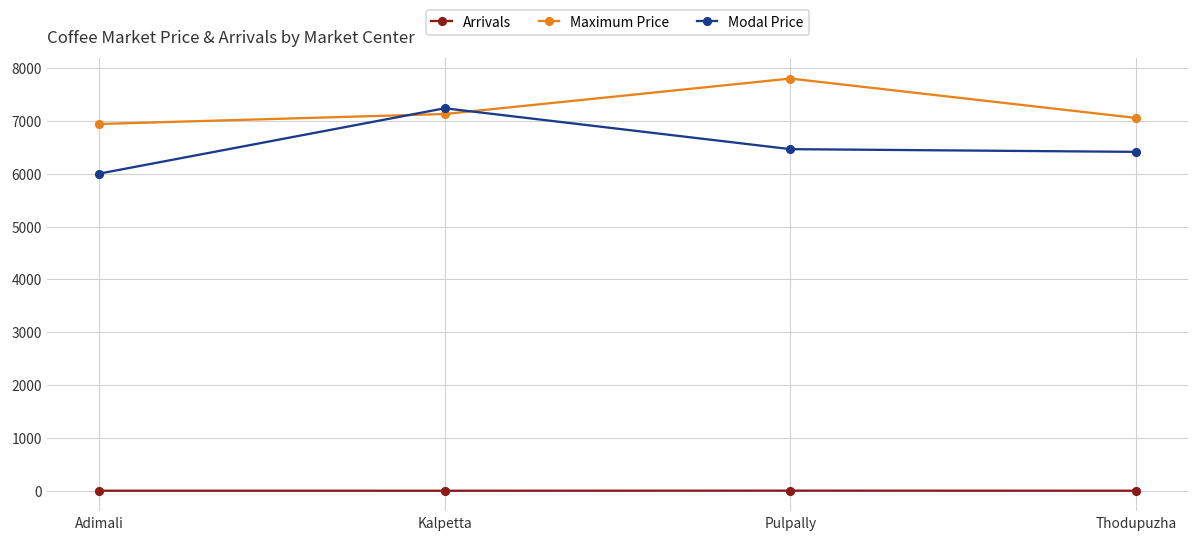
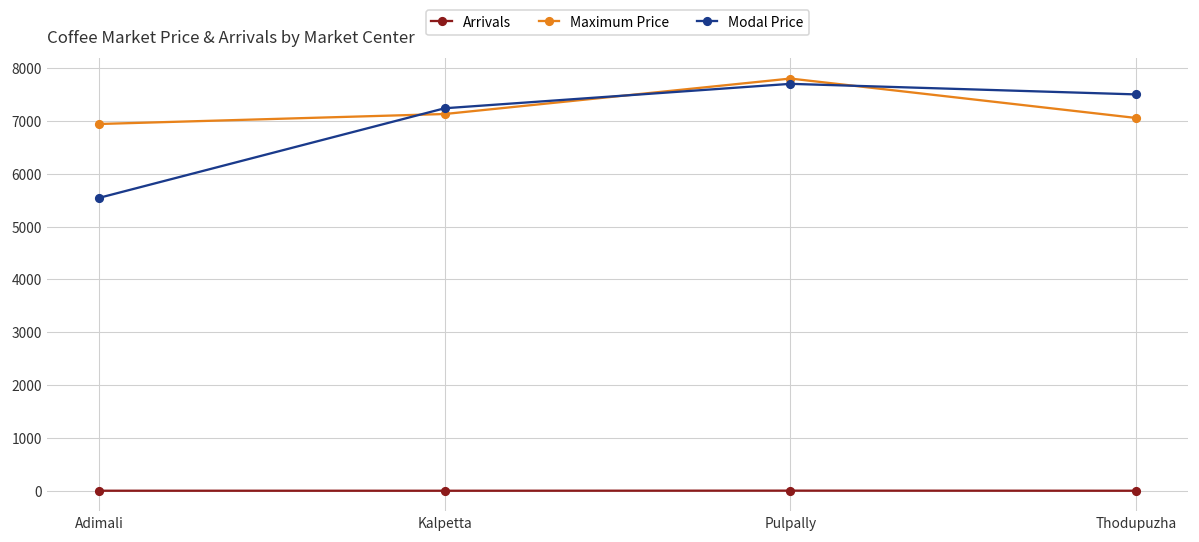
Modal Price, Adimali: 6000 -> 5500
Modal Price, Pulpally: 6500 -> 7700
Modal Price, Thodupuzha: 6400 -> 7500
